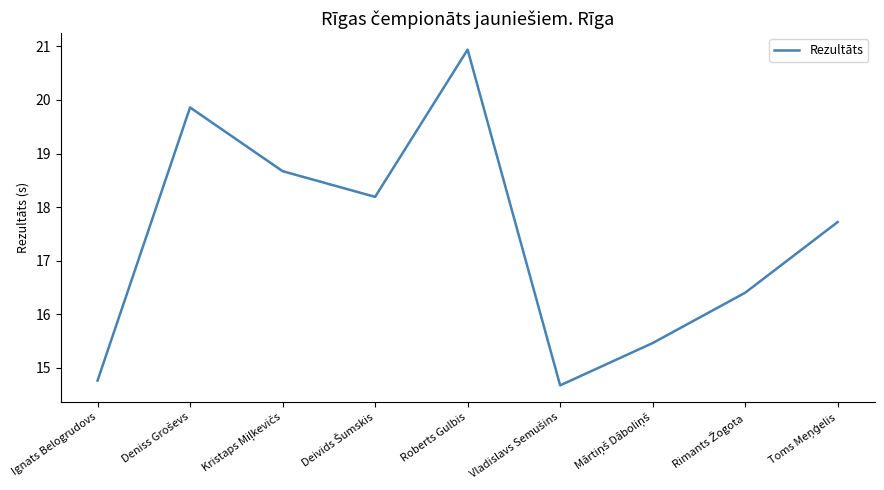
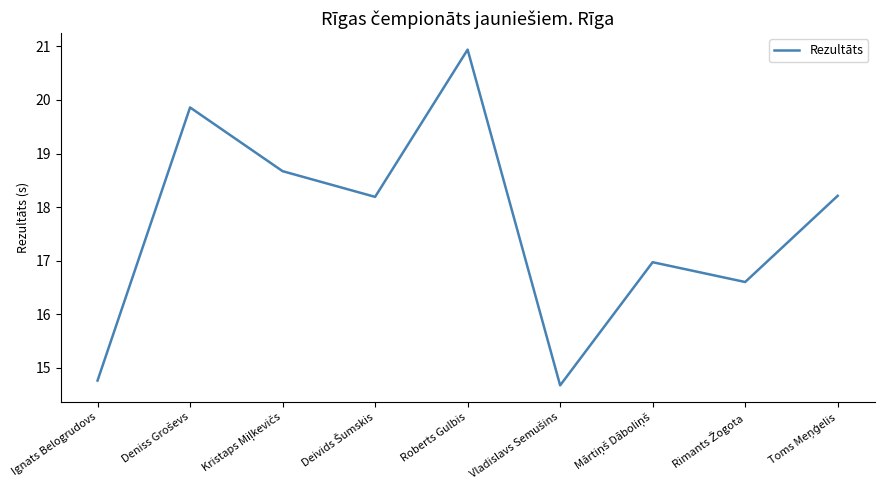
Mārtiņš Dāboliņš: 15.5 -> 17.0
Rimants Žogota: 16.4 -> 16.6
Toms Meņģelis: 17.7 -> 18.2
